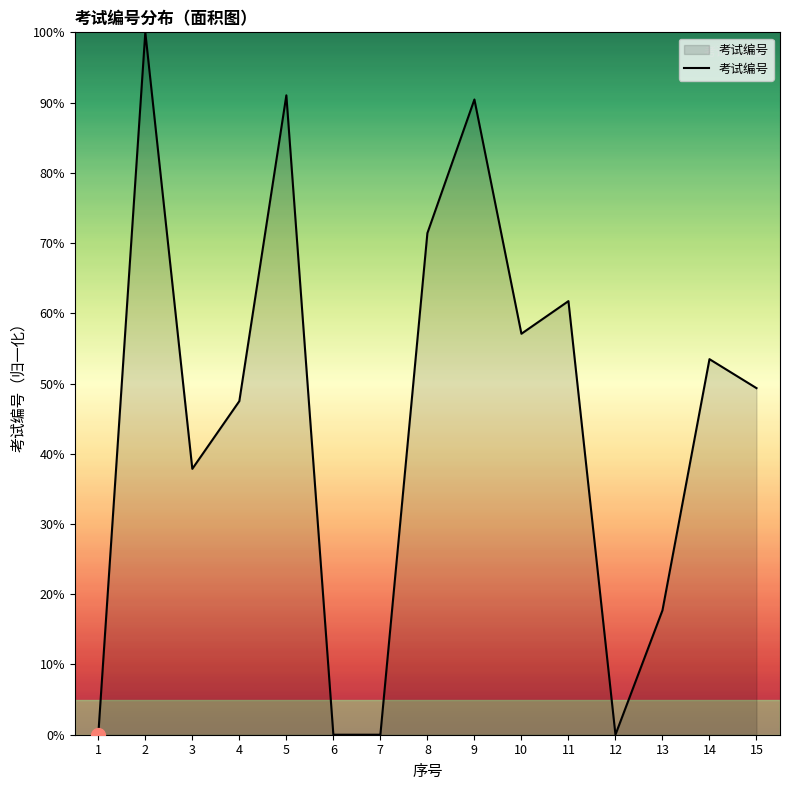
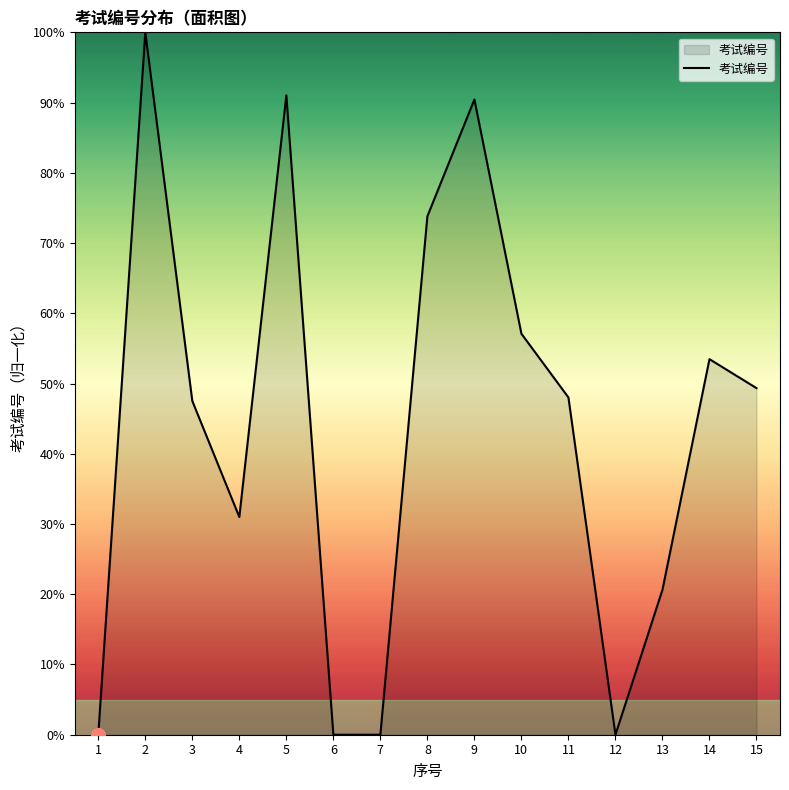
考试编号, 3: 38% -> 48%
考试编号, 4: 47% -> 31%
考试编号, 8: 71% -> 74%
考试编号, 11: 62% -> 48%
考试编号, 13: 18% -> 21%
